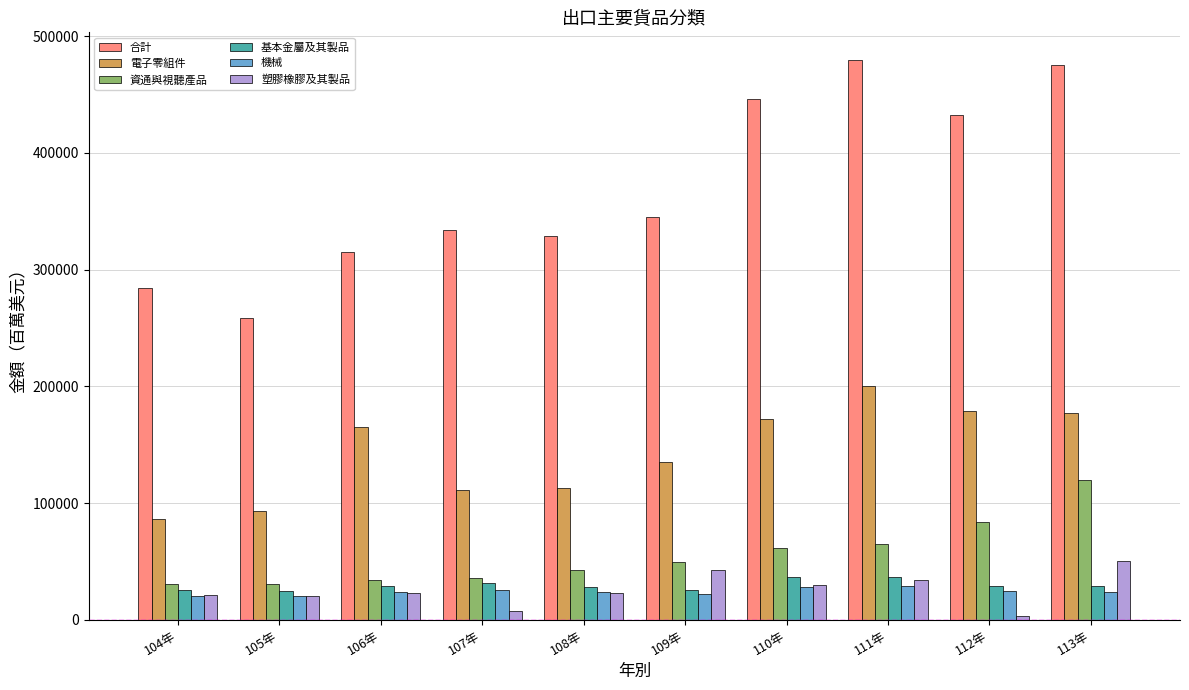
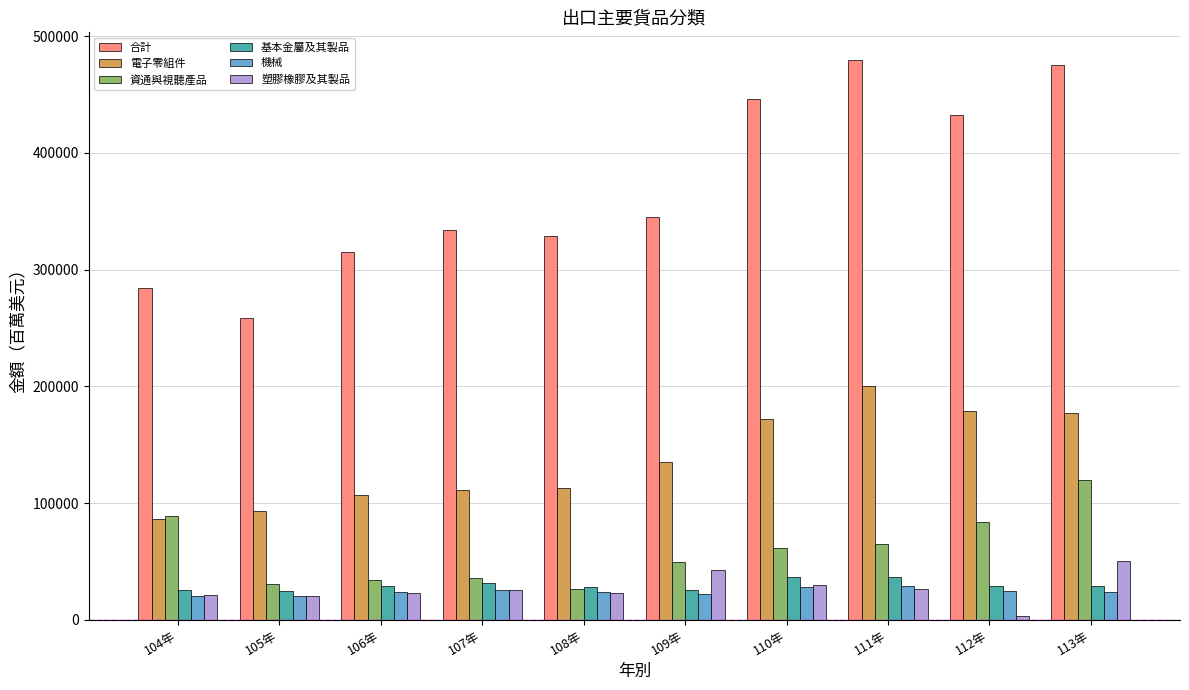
資通與視聽產品, 104年: 30000 -> 88000
電子零組件, 106年: 165000 -> 107000
塑膠橡膠及其製品, 107年: 7000 -> 25000
資通與視聽產品, 108年: 43000 -> 26000
塑膠橡膠及其製品, 111年: 34000 -> 26000
